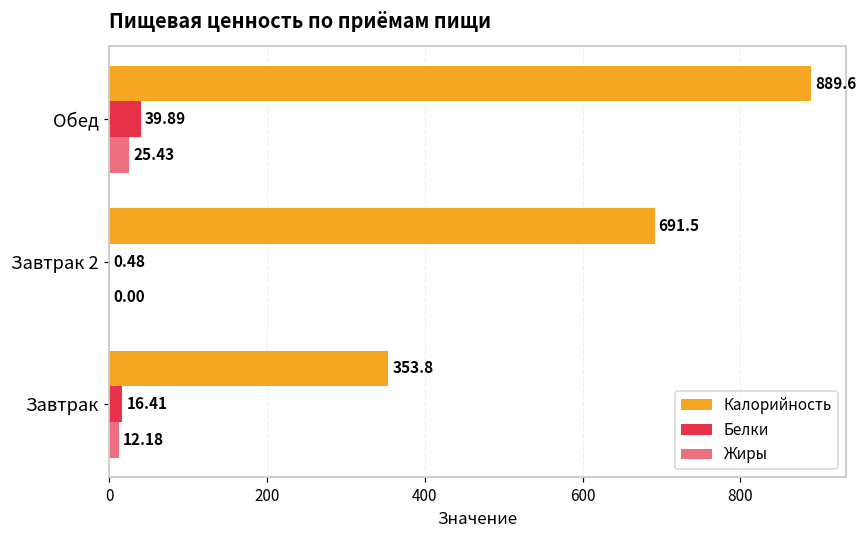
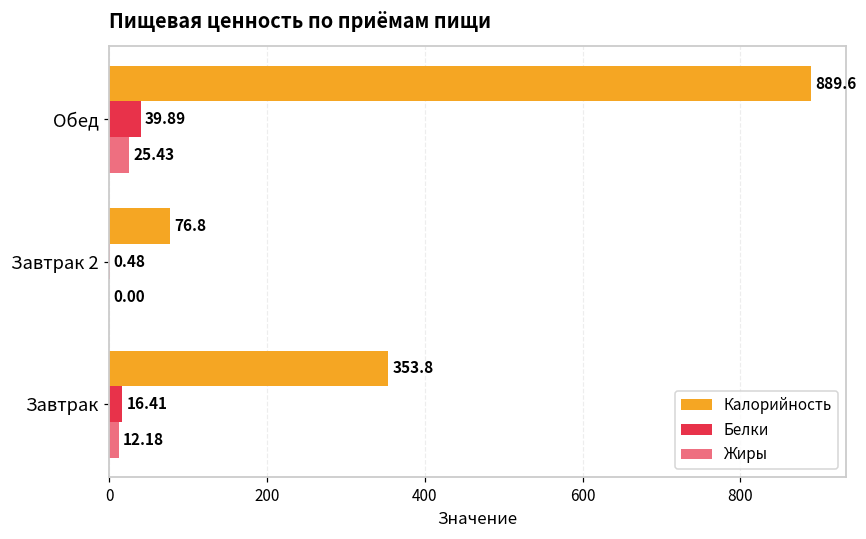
Калорийность, Завтрак 2: 691.5 -> 76.8
